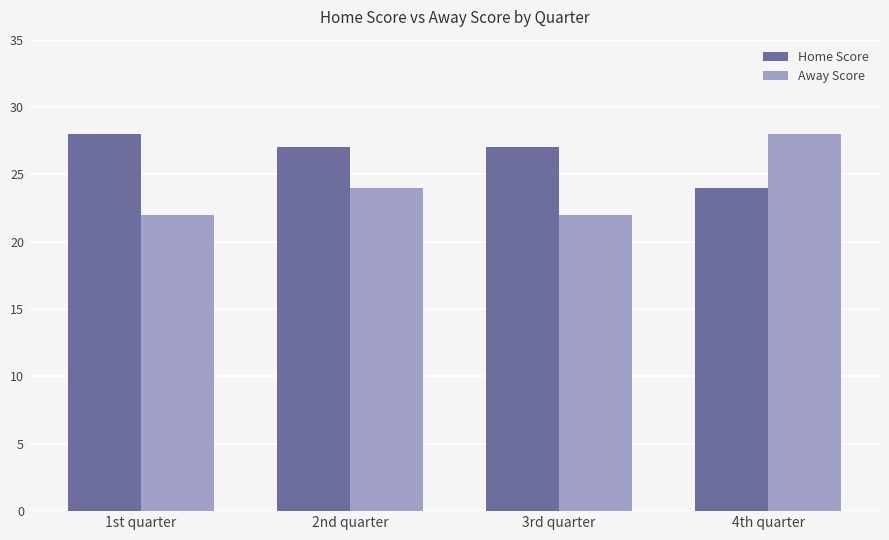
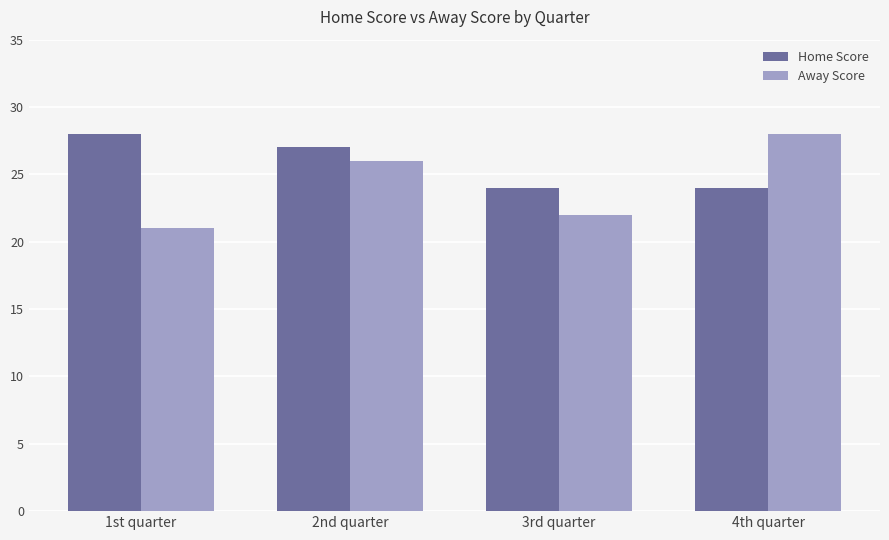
Away Score, 1st quarter: 22 -> 21
Away Score, 2nd quarter: 24 -> 26
Home Score, 3rd quarter: 27 -> 24
